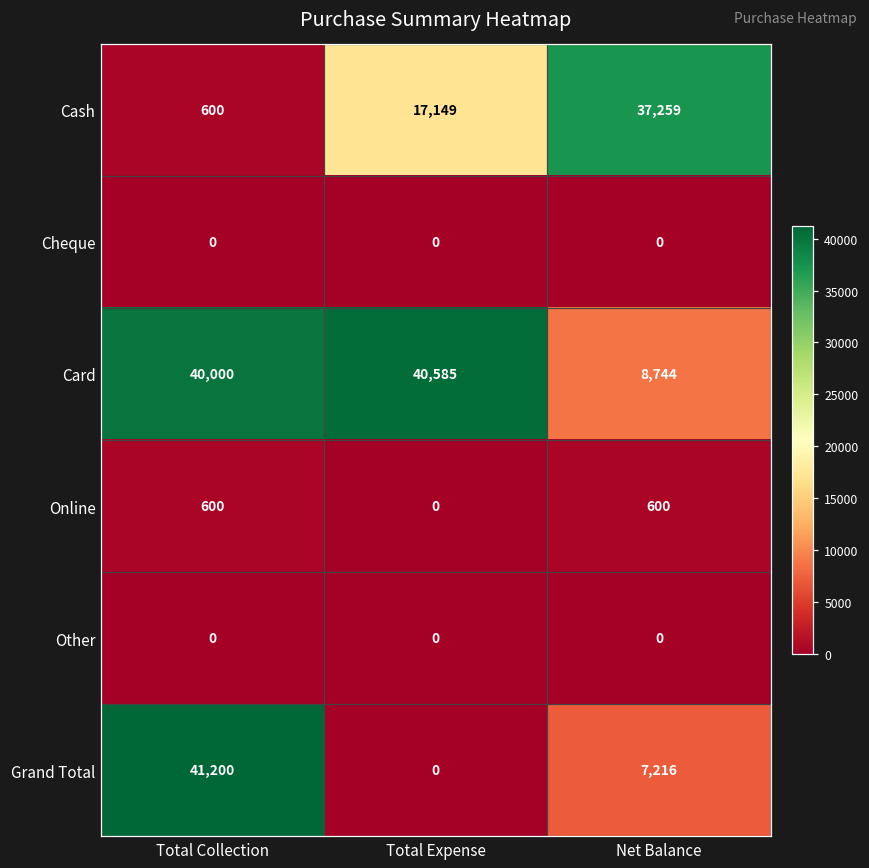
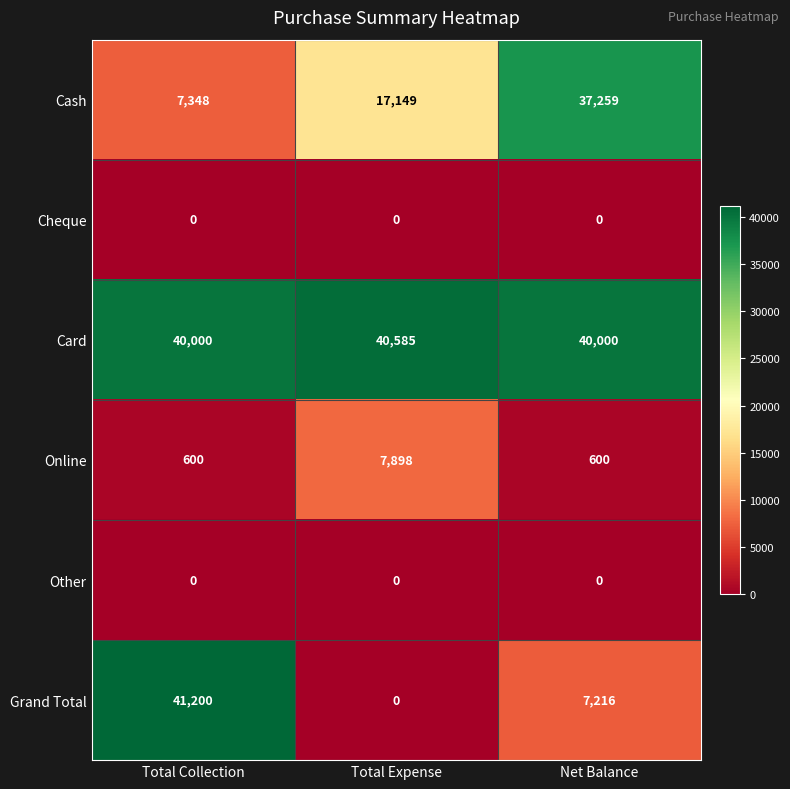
Cash, Total Collection: 600 -> 7,348
Card, Net Balance: 8,744 -> 40,000
Online, Total Expense: 0 -> 7,898
